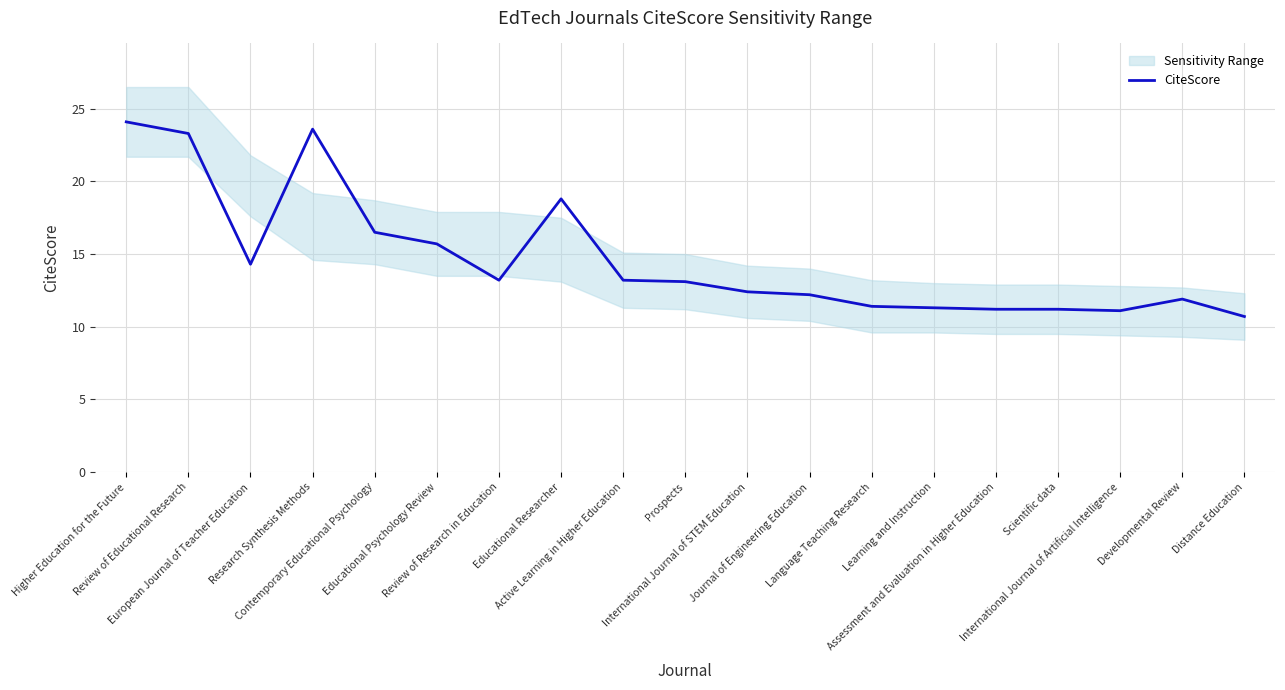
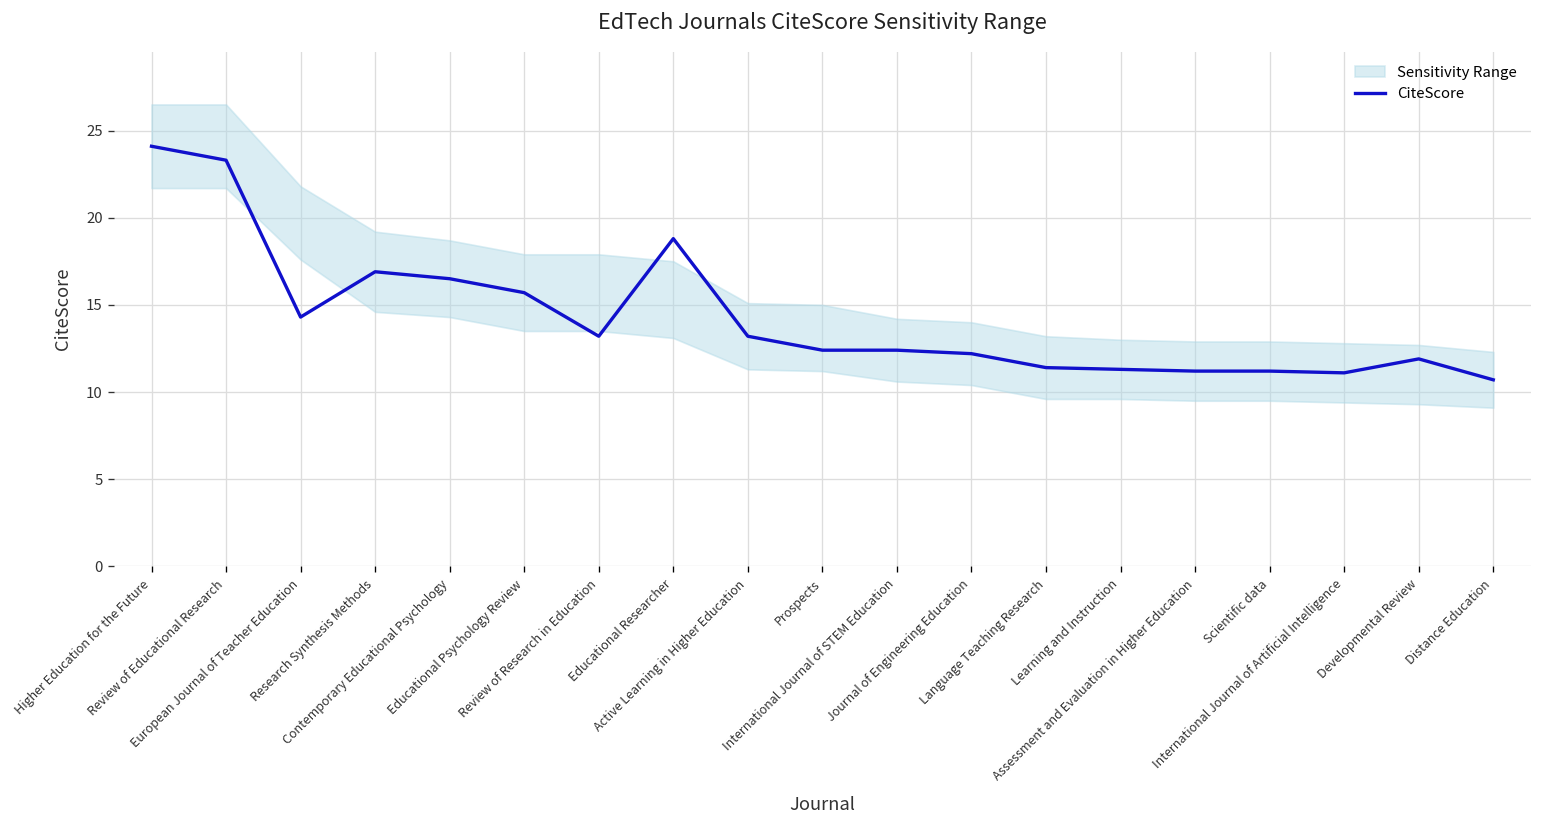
CiteScore, Research Synthesis Methods: 23.6 -> 16.9
CiteScore, Prospects: 13.1 -> 12.4
